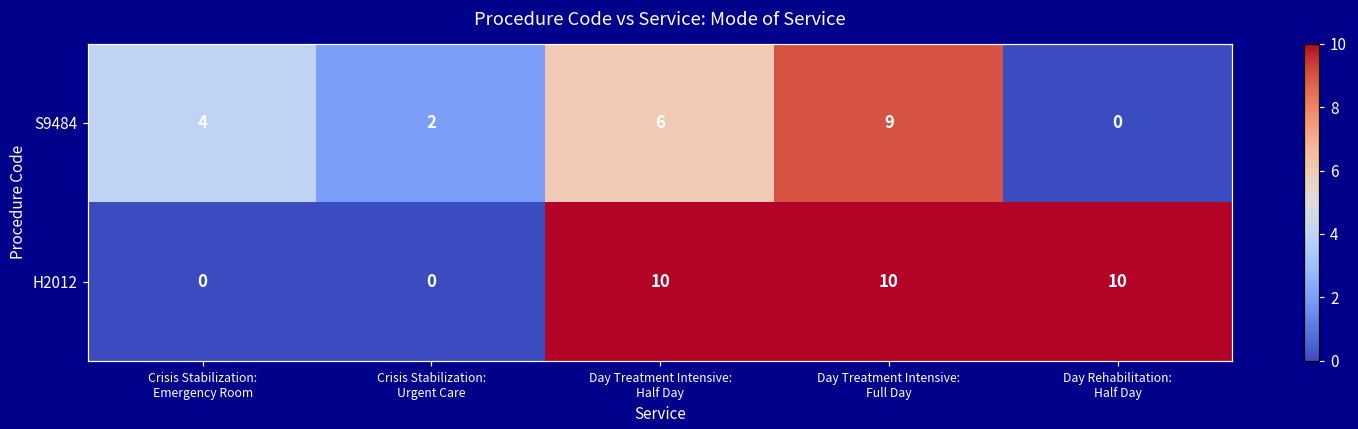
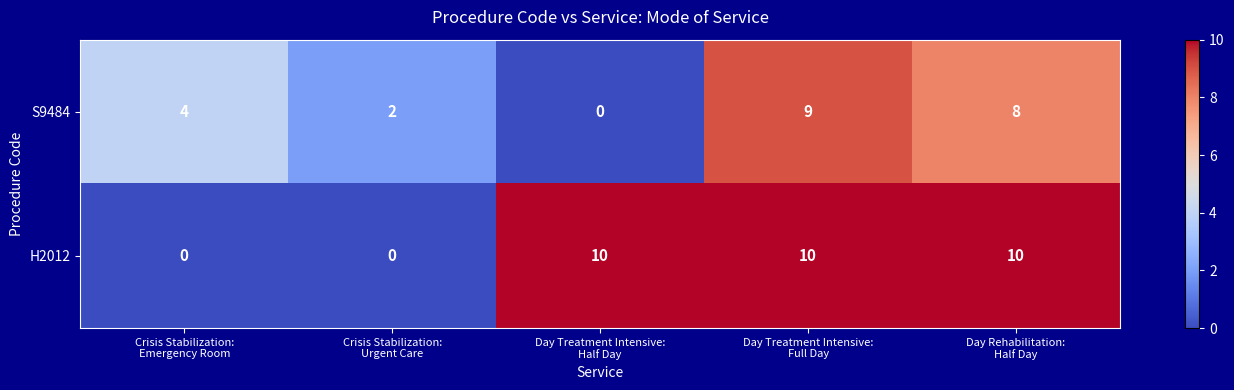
S9484, Day Treatment Intensive: Half Day: 6 -> 0
S9484, Day Rehabilitation: Half Day: 0 -> 8
